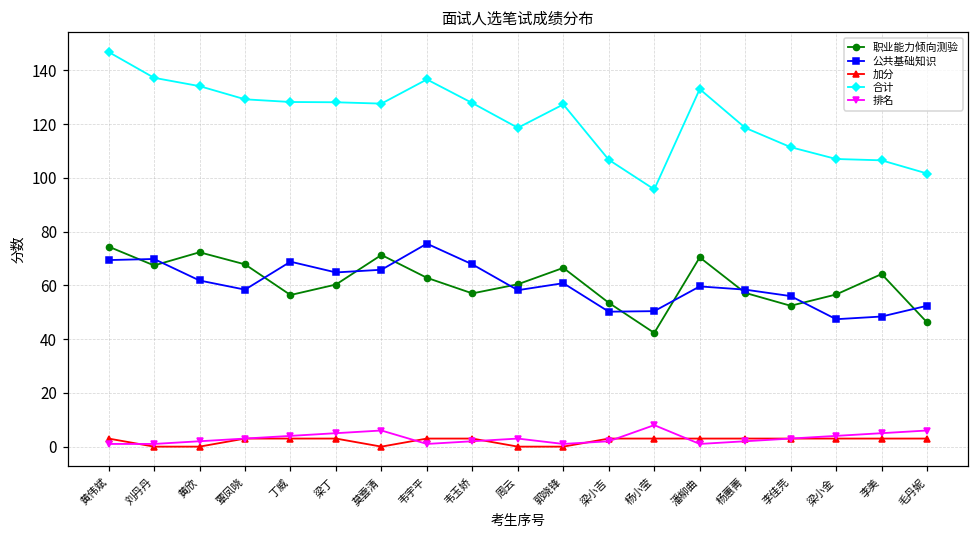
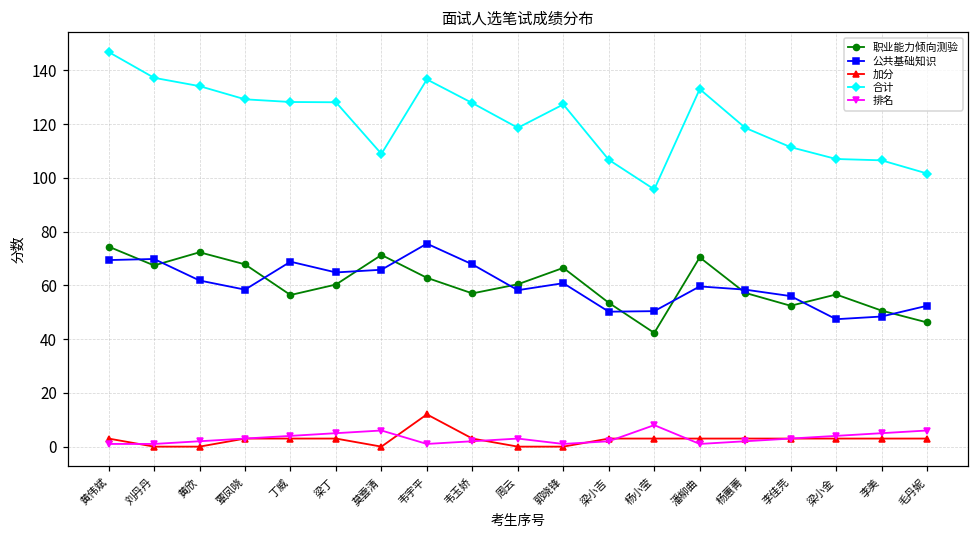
合计, 莫雲清: 128 -> 109
加分, 韦宇平: 3 -> 12
职业能力倾向测验, 李美: 64 -> 51
